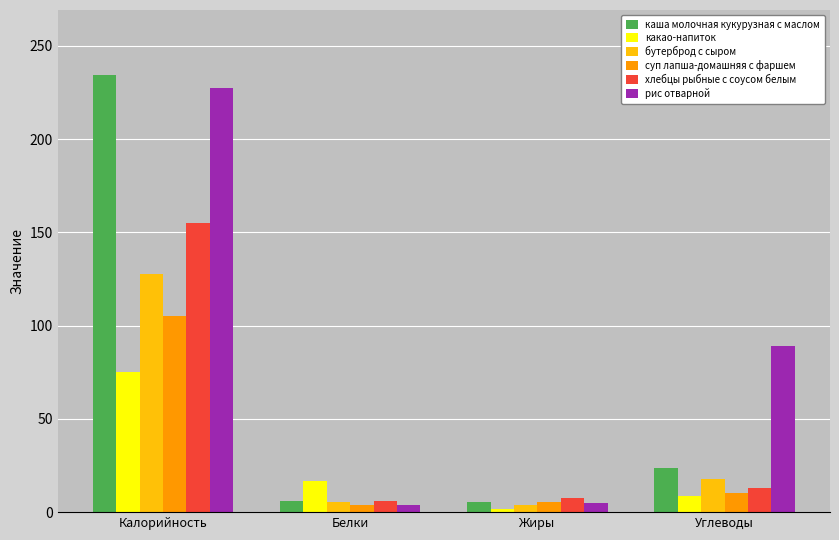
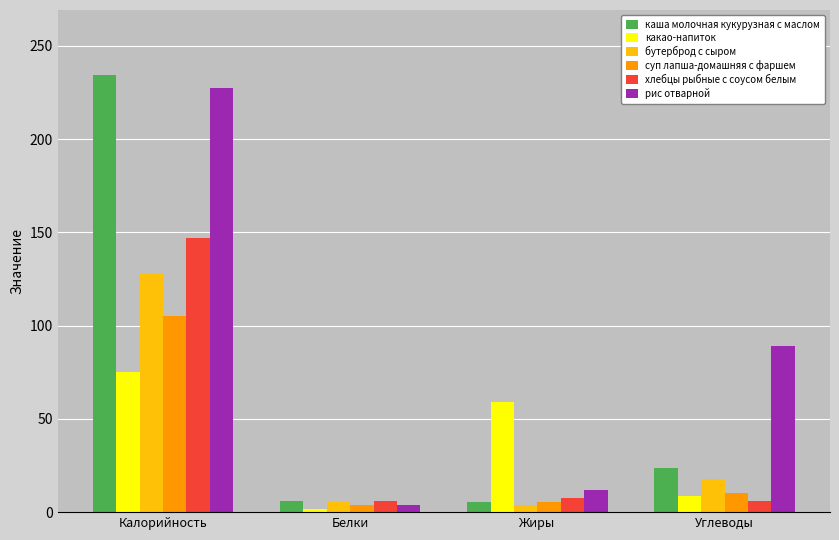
хлебцы рыбные с соусом белым, Калорийность: 155 -> 147
какао-напиток, Белки: 17 -> 2
какао-напиток, Жиры: 2 -> 59
рис отварной, Жиры: 5 -> 12
хлебцы рыбные с соусом белым, Углеводы: 13 -> 6
